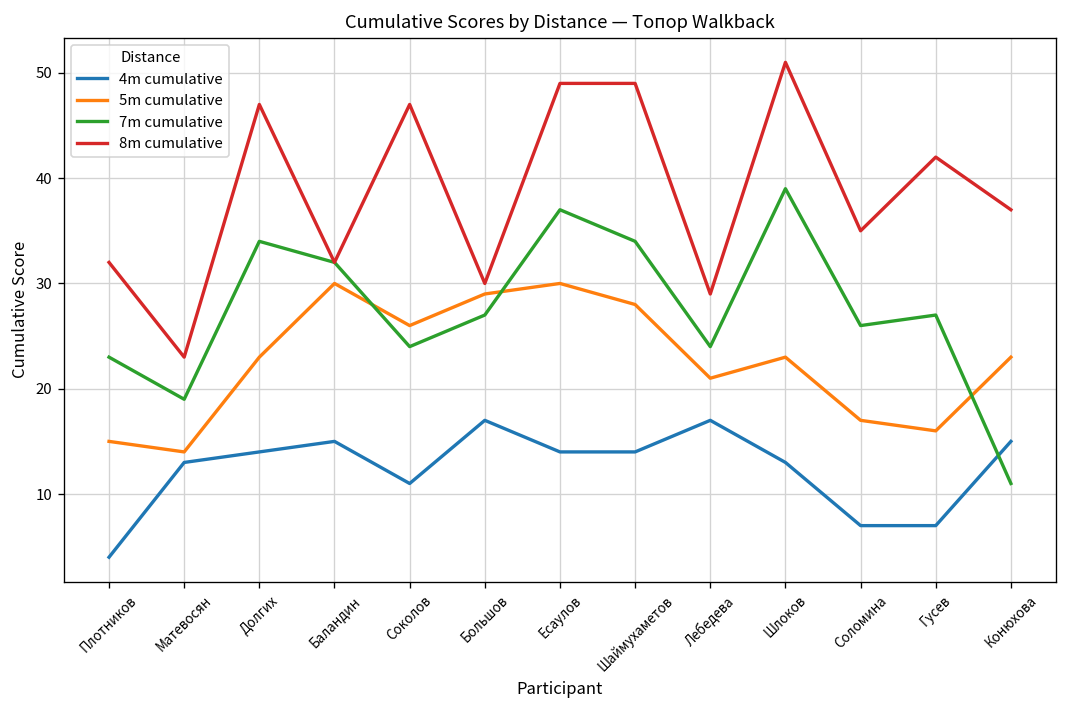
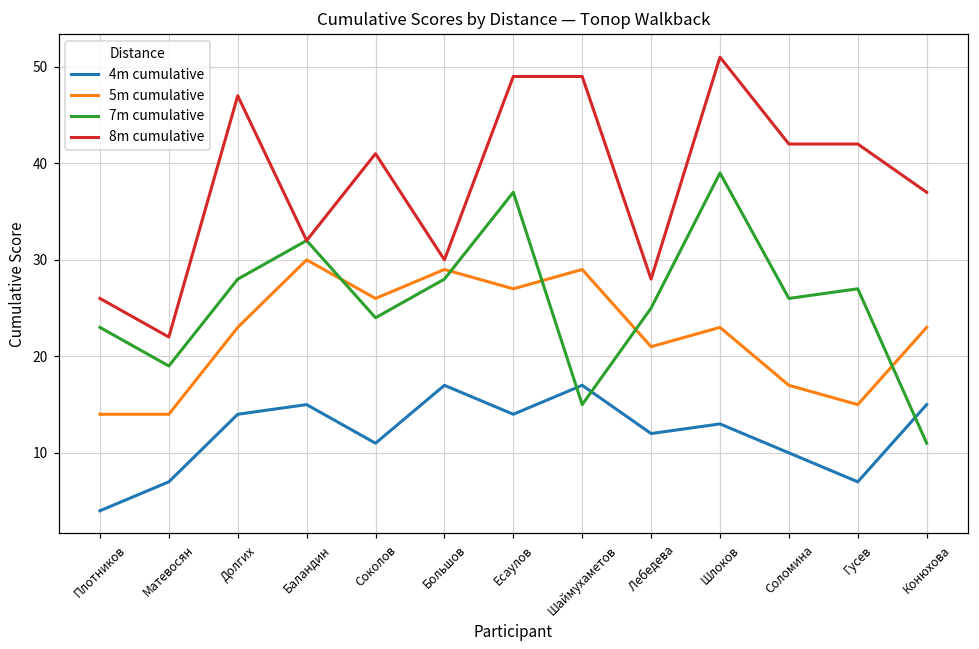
5m cumulative, Плотников: 15 -> 14
8m cumulative, Плотников: 32 -> 26
4m cumulative, Матевосян: 13 -> 7
8m cumulative, Матевосян: 23 -> 22
7m cumulative, Долгих: 34 -> 28
8m cumulative, Соколов: 47 -> 41
7m cumulative, Большов: 27 -> 28
5m cumulative, Есаулов: 30 -> 27
4m cumulative, Шаймухаметов: 14 -> 17
5m cumulative, Шаймухаметов: 28 -> 29
7m cumulative, Шаймухаметов: 34 -> 15
4m cumulative, Лебедева: 17 -> 12
7m cumulative, Лебедева: 24 -> 25
8m cumulative, Лебедева: 29 -> 28
4m cumulative, Соломина: 7 -> 10
8m cumulative, Соломина: 35 -> 42
5m cumulative, Гусев: 16 -> 15
